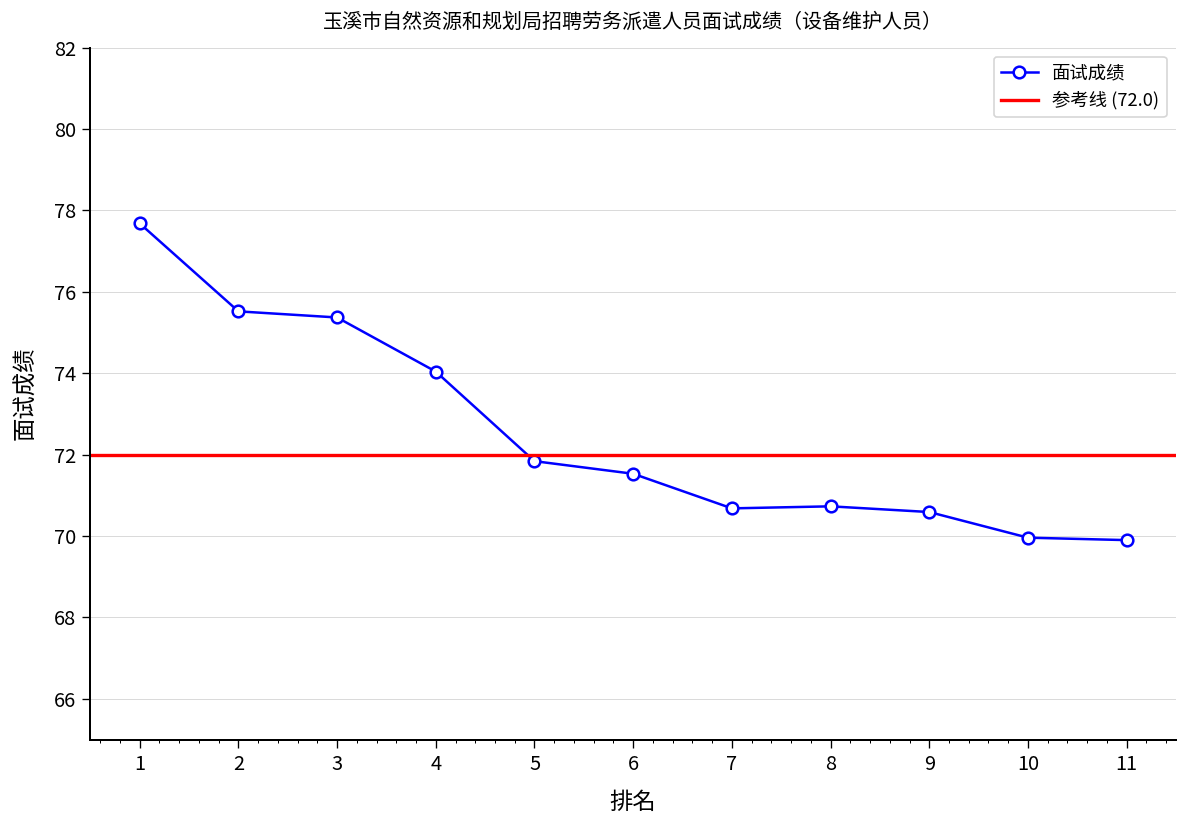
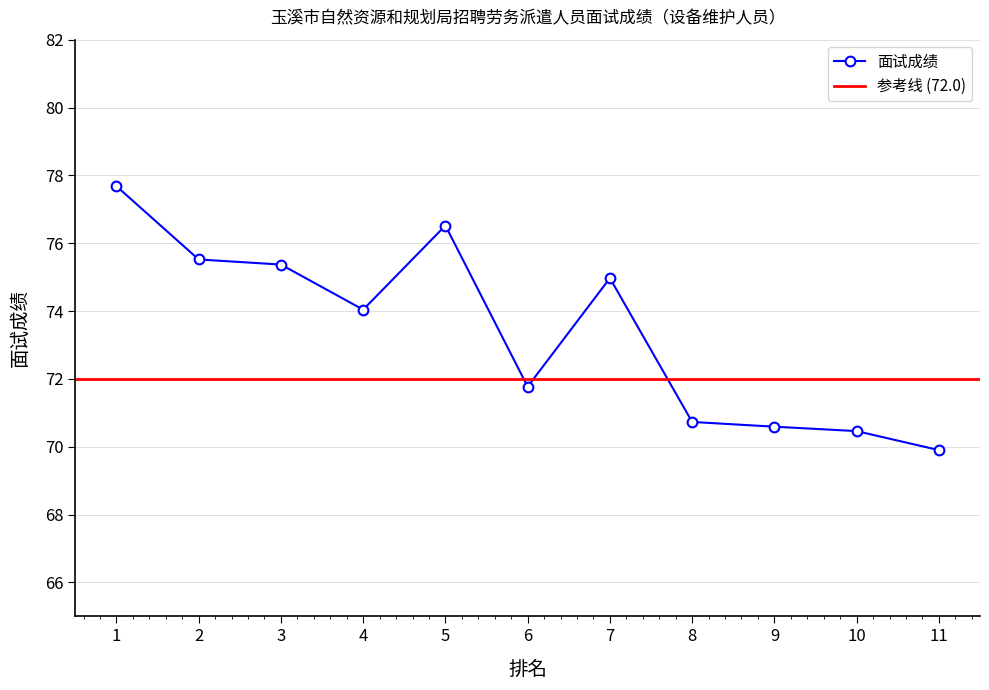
5: 71.8 -> 76.5
6: 71.5 -> 71.8
7: 70.7 -> 75.0
10: 70.0 -> 70.5
